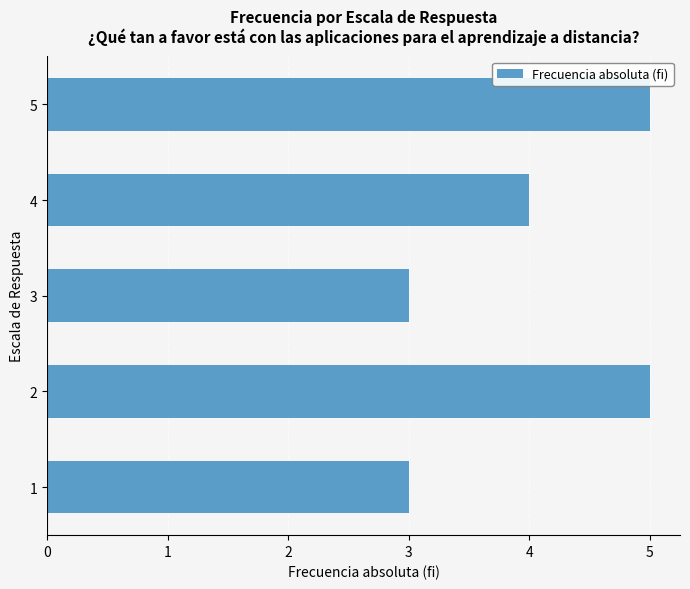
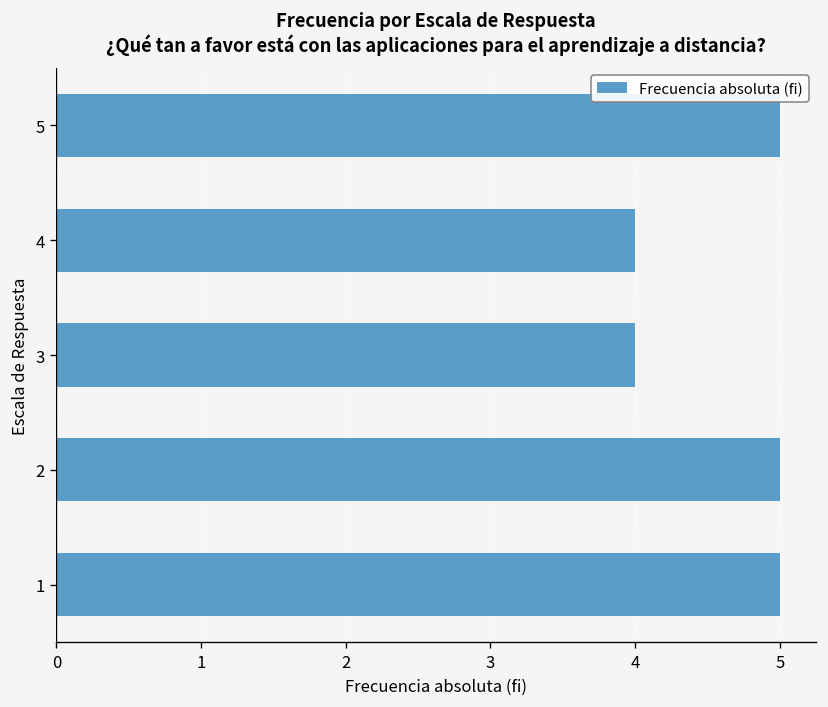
3: 3 -> 4
1: 3 -> 5
